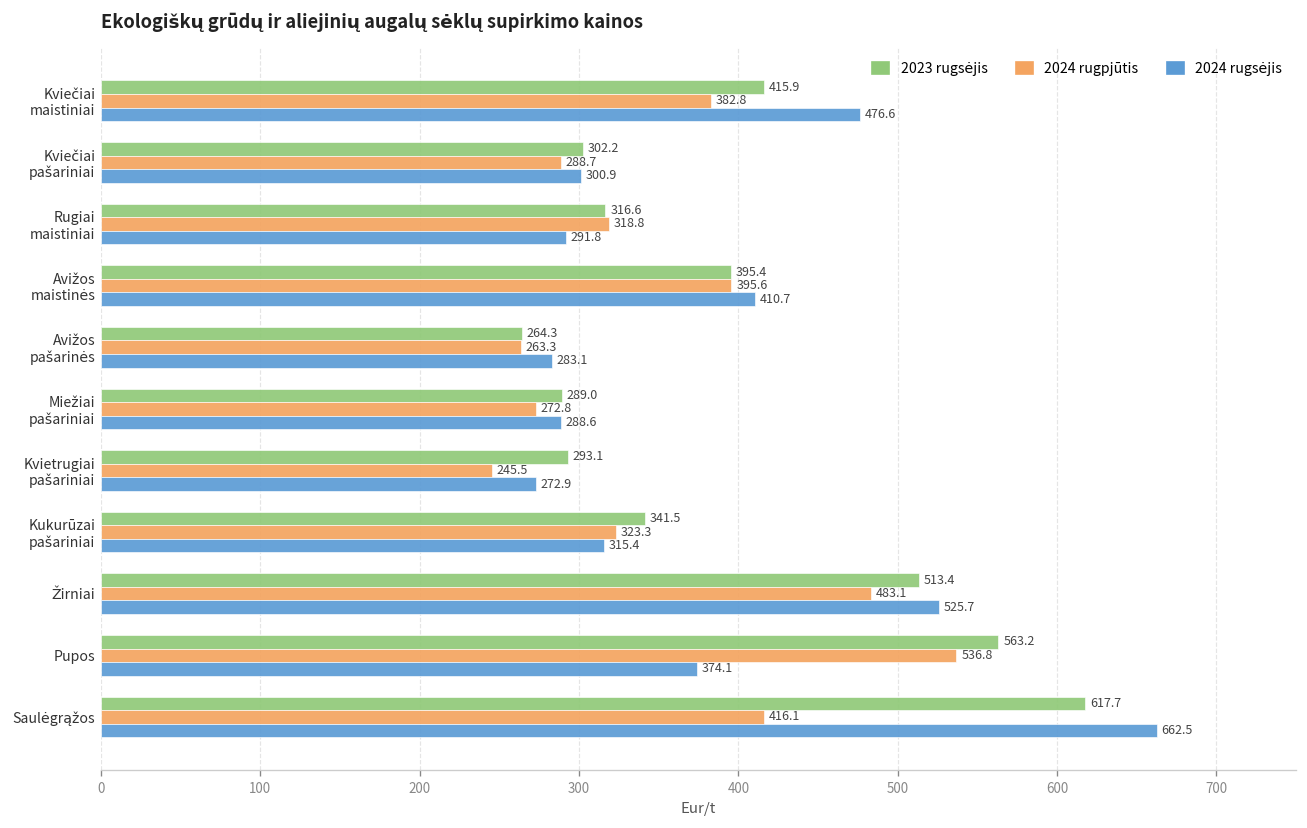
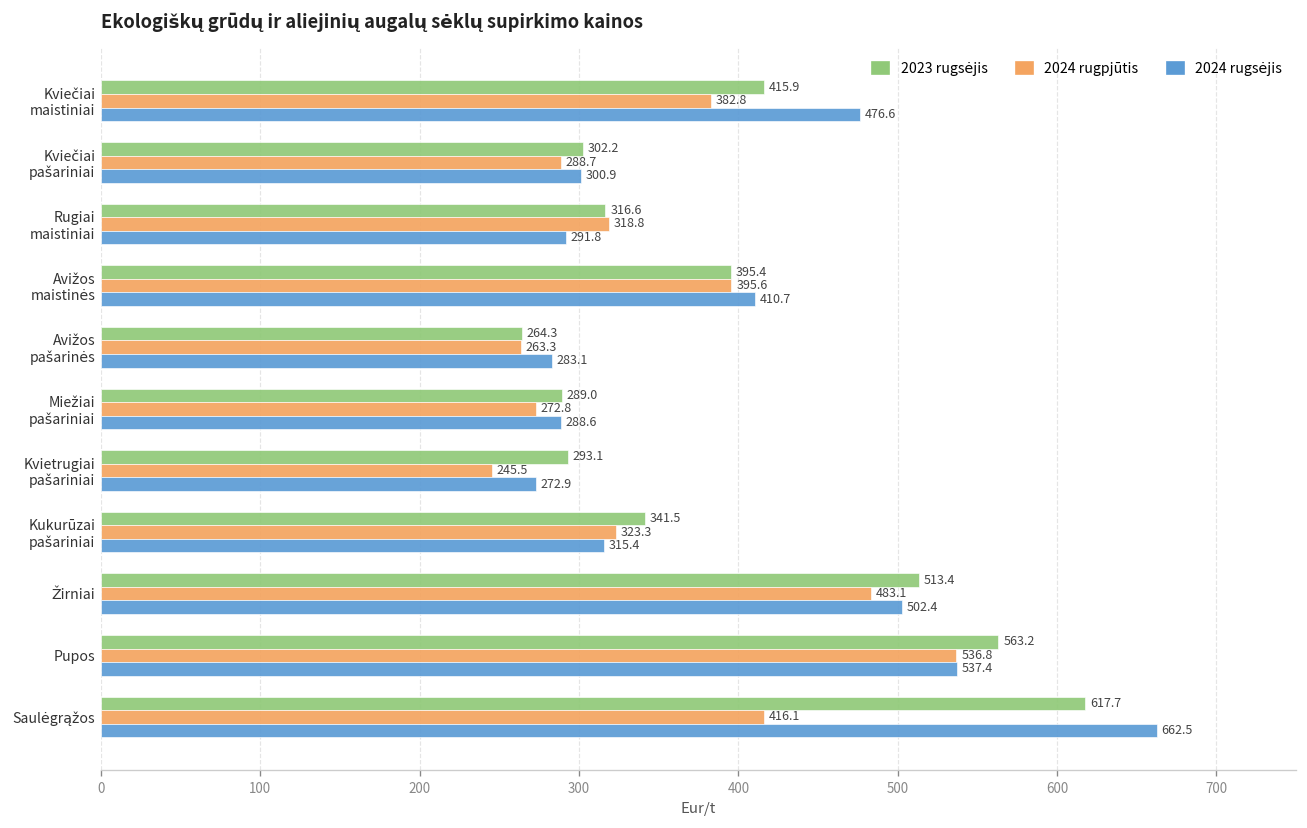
2024 rugsėjis, Žirniai: 525.7 -> 502.4
2024 rugsėjis, Pupos: 374.1 -> 537.4
